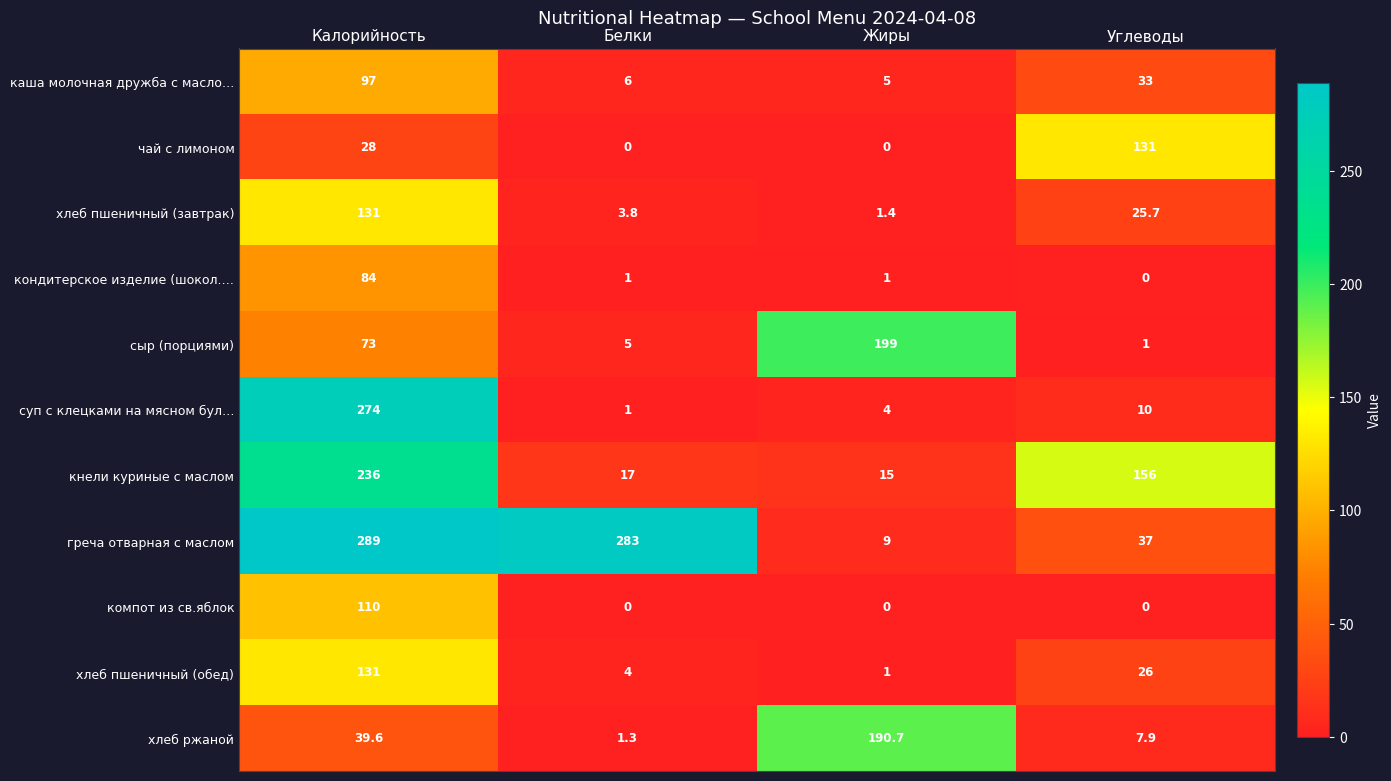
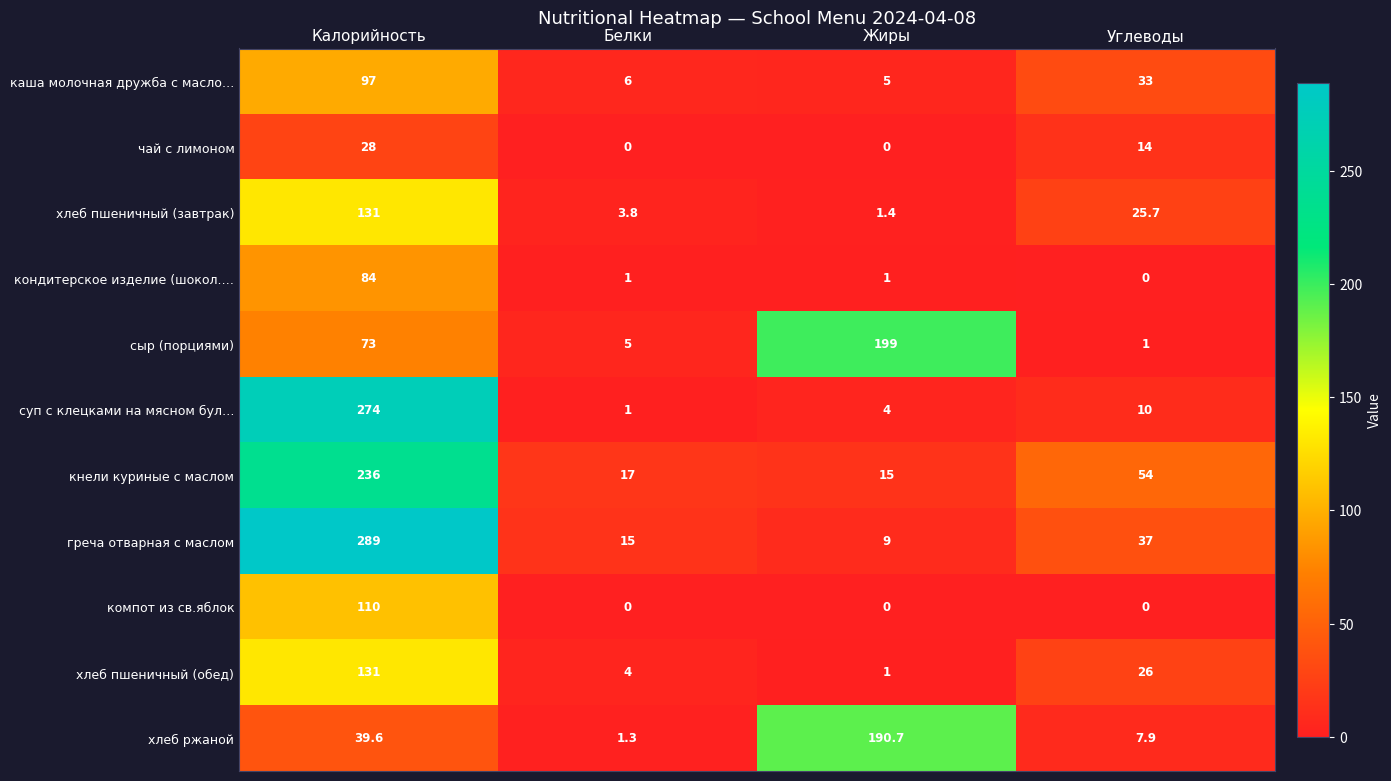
чай с лимоном, Углеводы: 131 -> 14
кнели куриные с маслом, Углеводы: 156 -> 54
греча отварная с маслом, Белки: 283 -> 15
